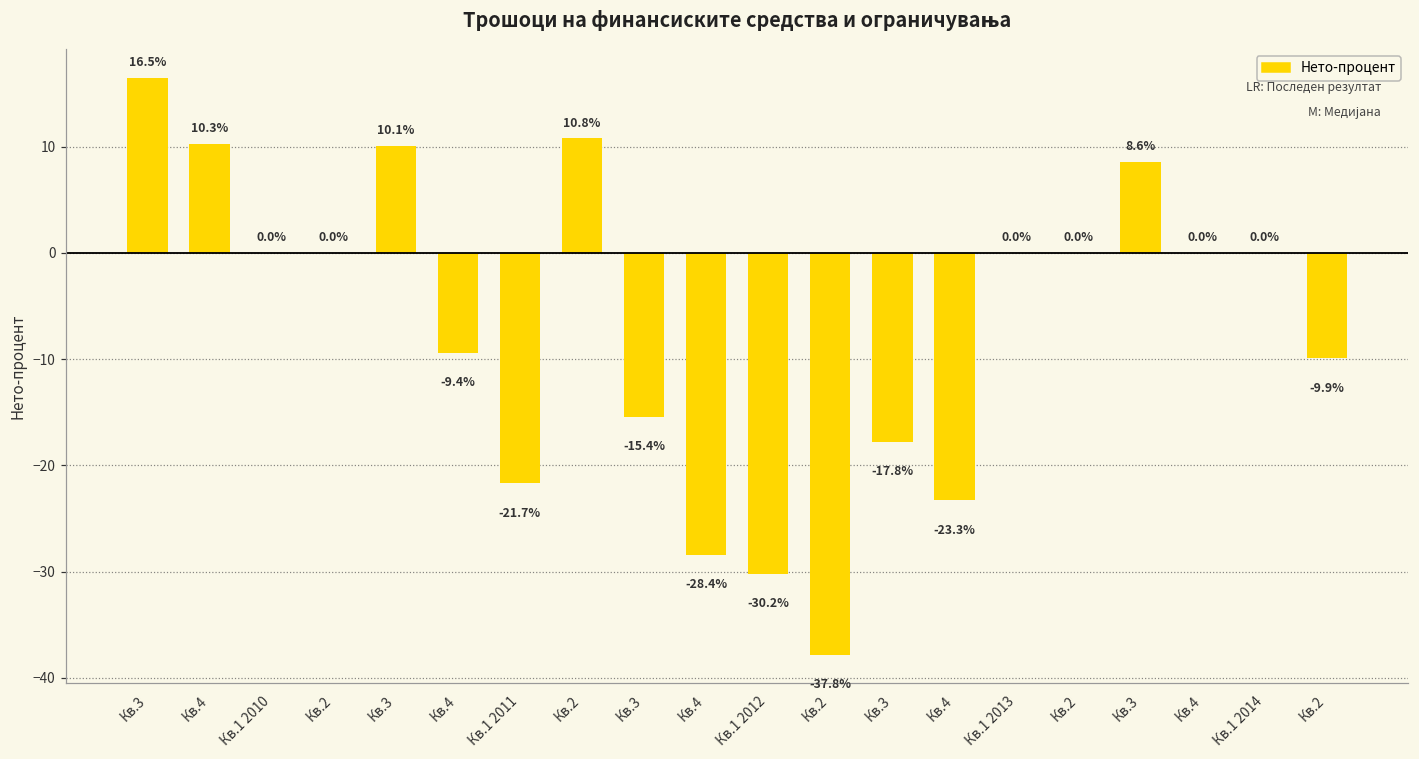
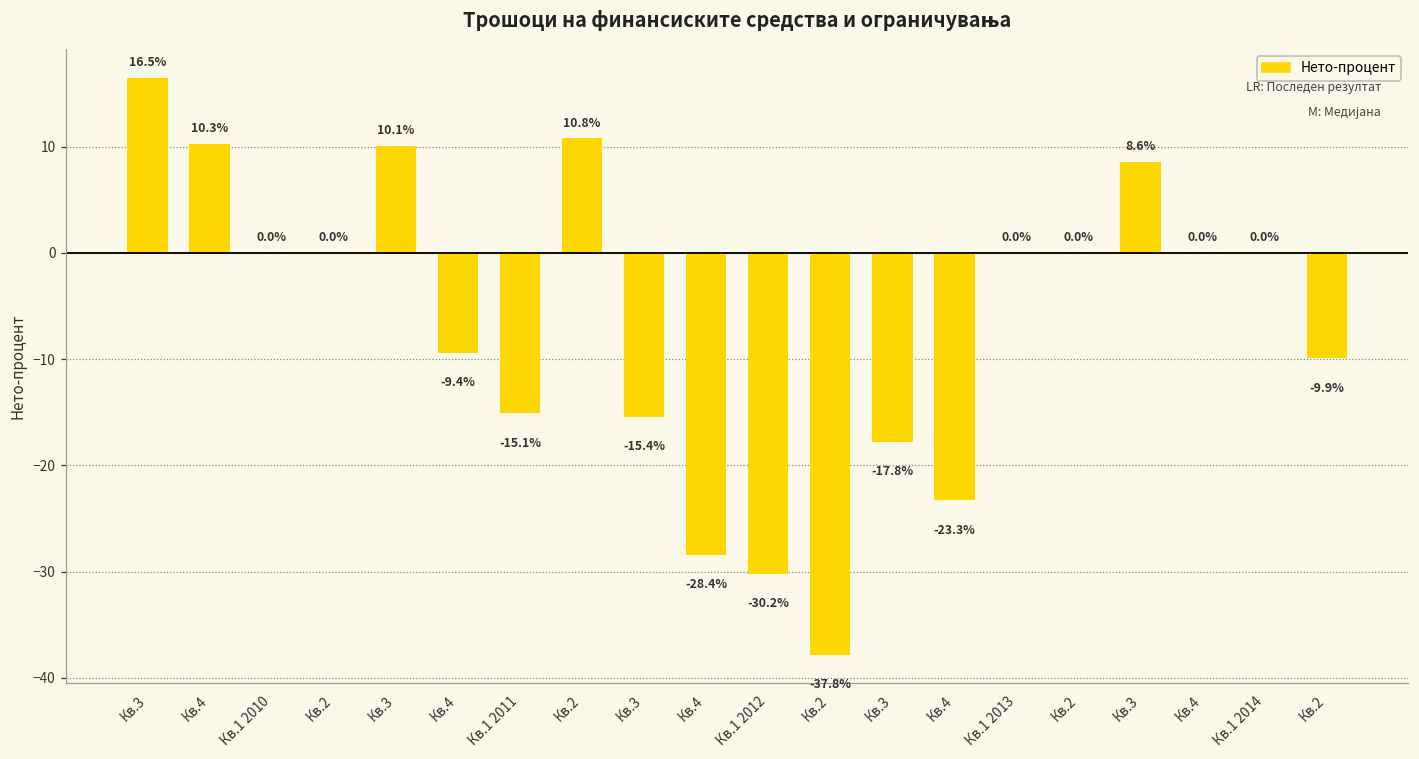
Кв.1 2011: -21.7% -> -15.1%
